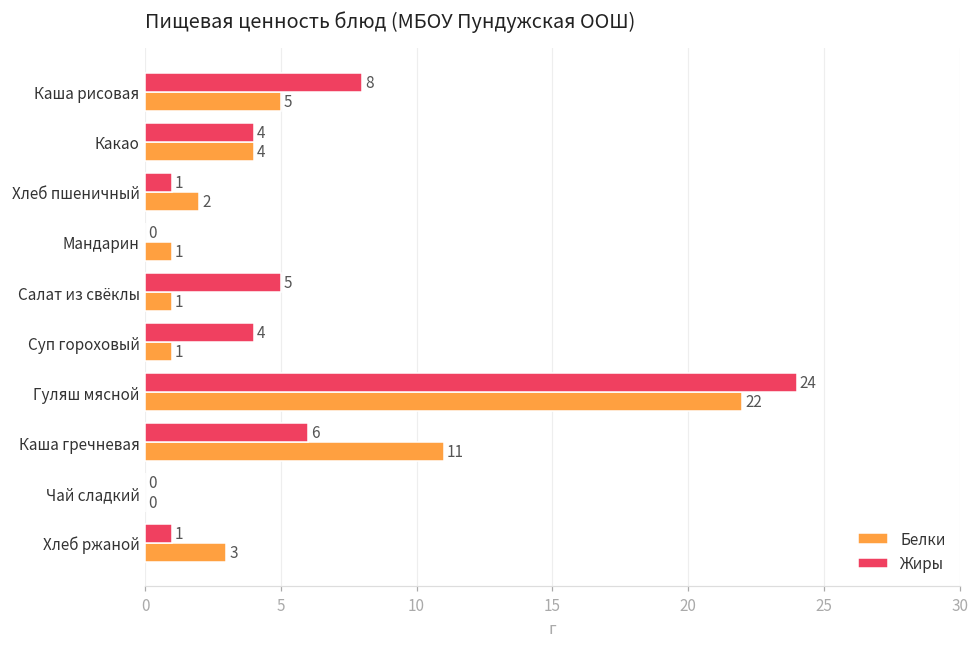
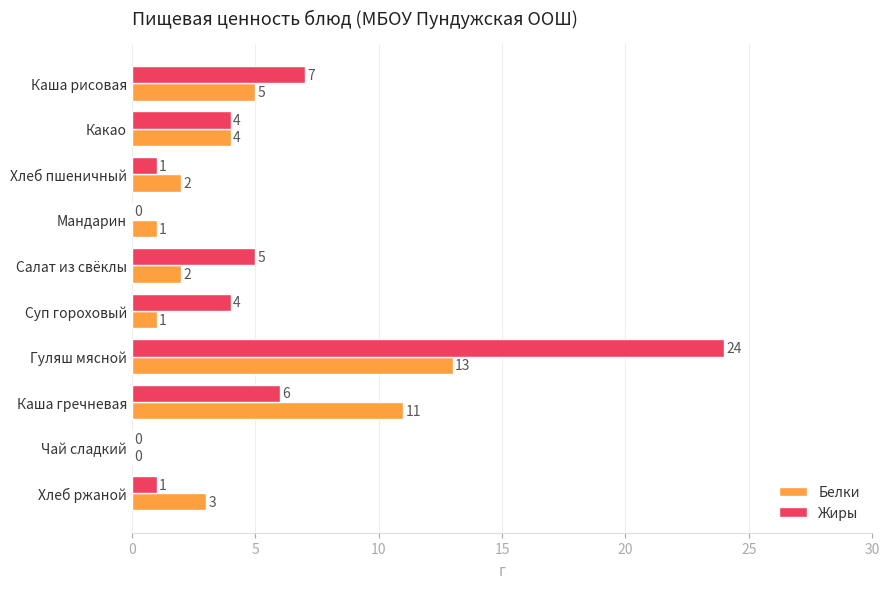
Жиры, Каша рисовая: 8 -> 7
Белки, Салат из свёклы: 1 -> 2
Белки, Гуляш мясной: 22 -> 13
